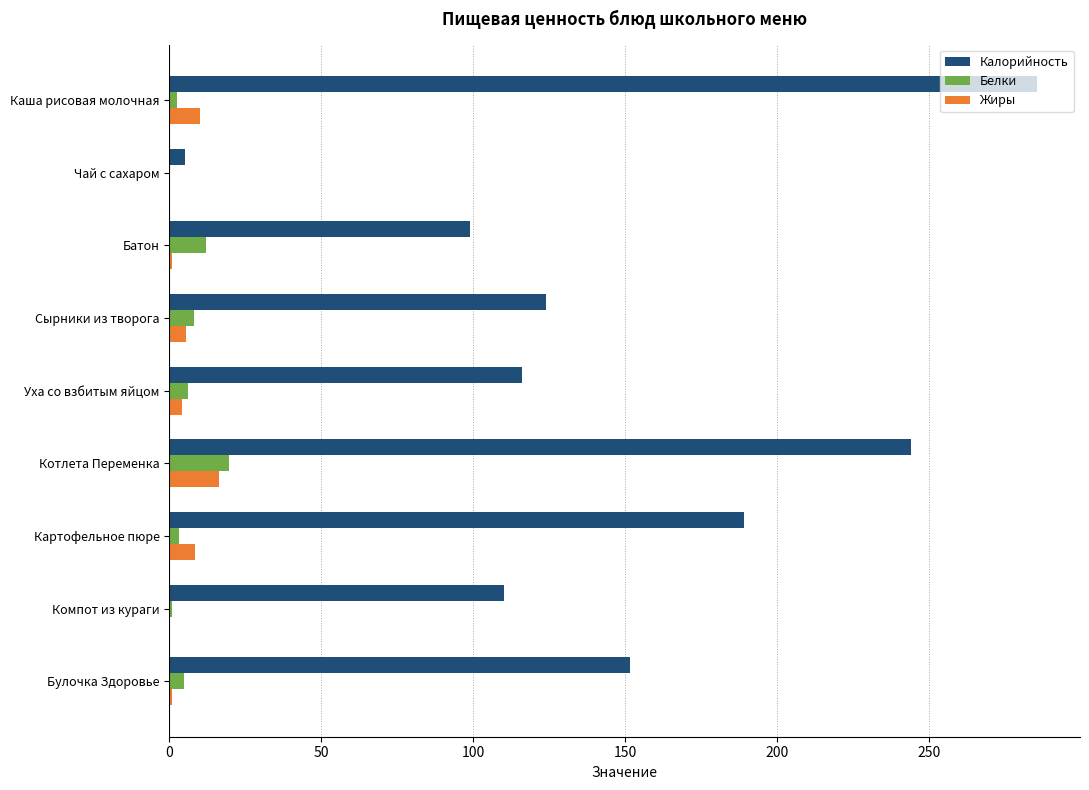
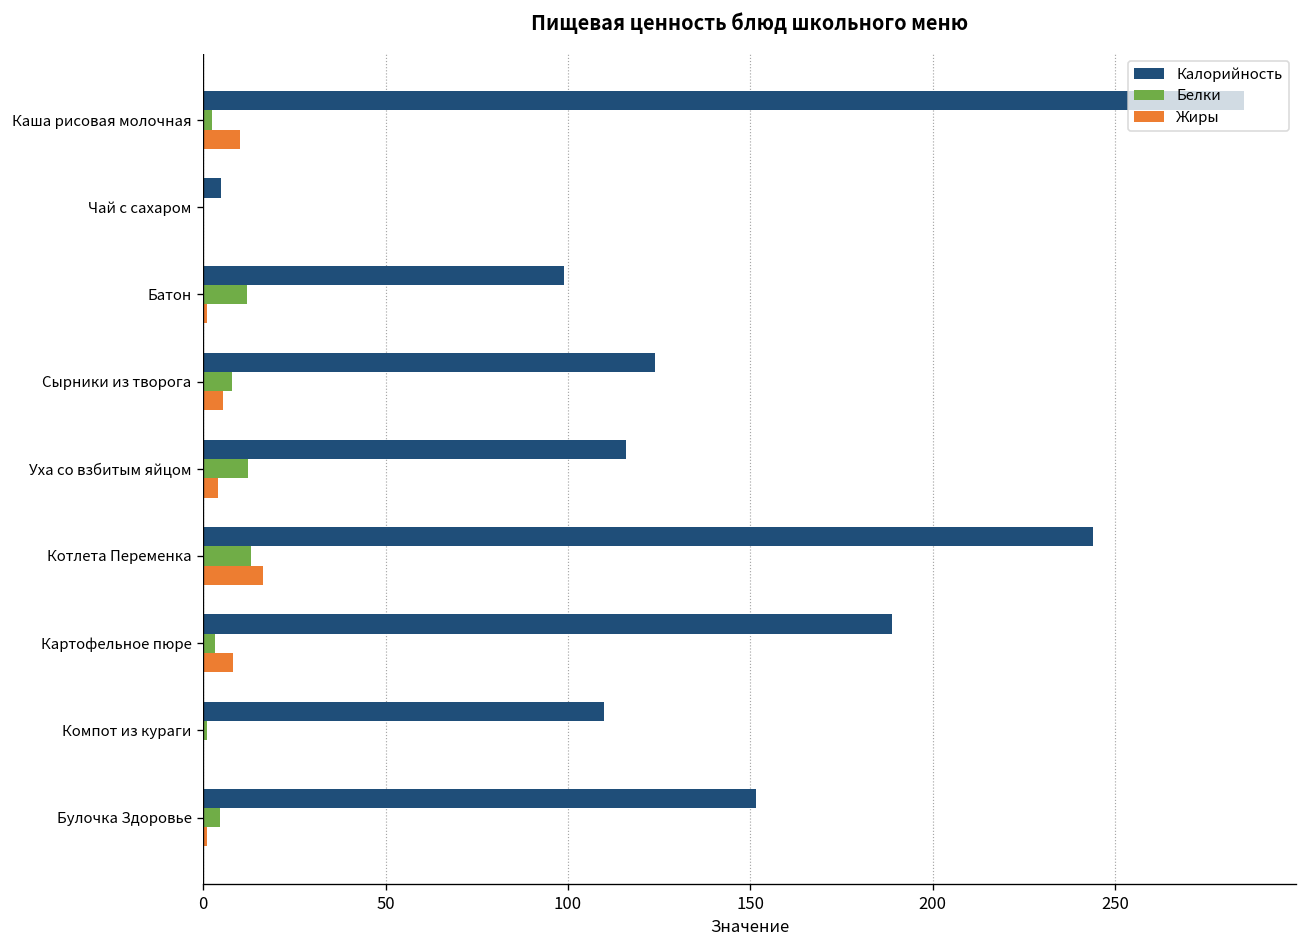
Белки, Уха со взбитым яйцом: 6 -> 12
Белки, Котлета Переменка: 20 -> 13
